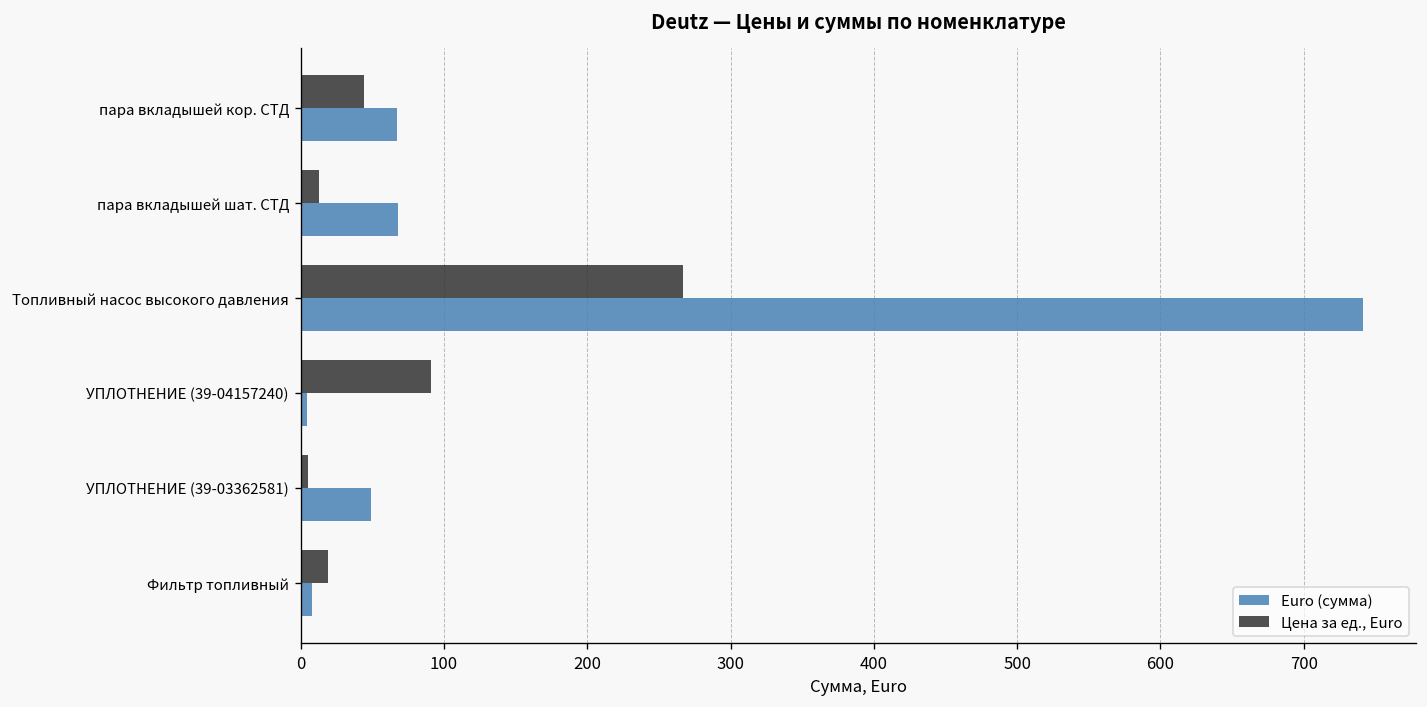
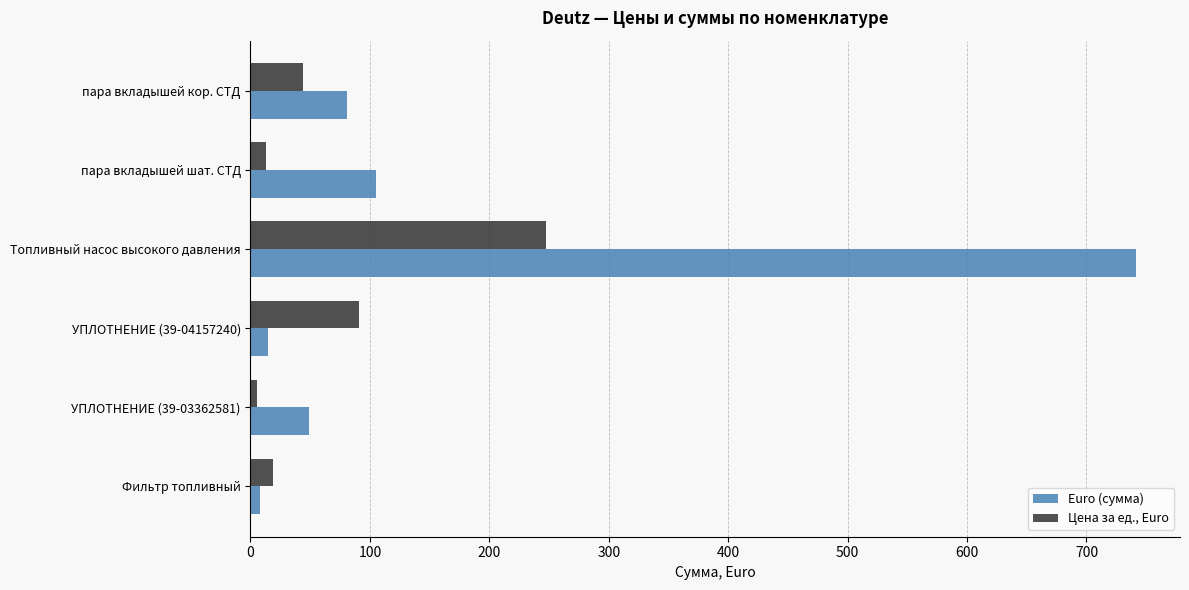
Euro (сумма), пара вкладышей кор. СТД: 67 -> 81
Euro (сумма), пара вкладышей шат. СТД: 68 -> 105
Цена за ед., Euro, Топливный насос высокого давления: 267 -> 247
Euro (сумма), УПЛОТНЕНИЕ (39-04157240): 5 -> 15
